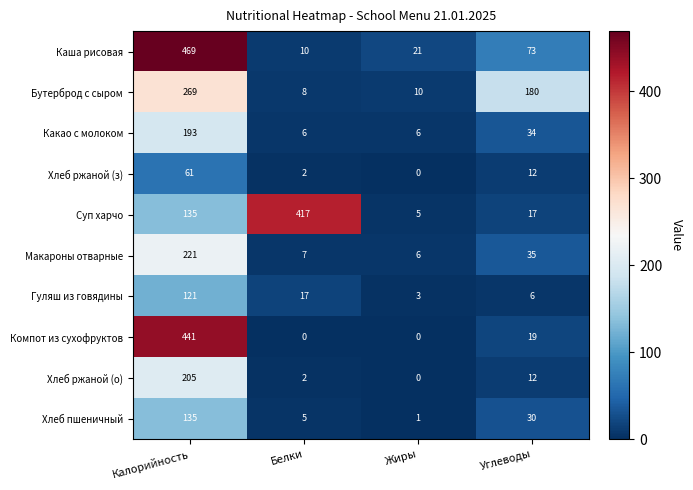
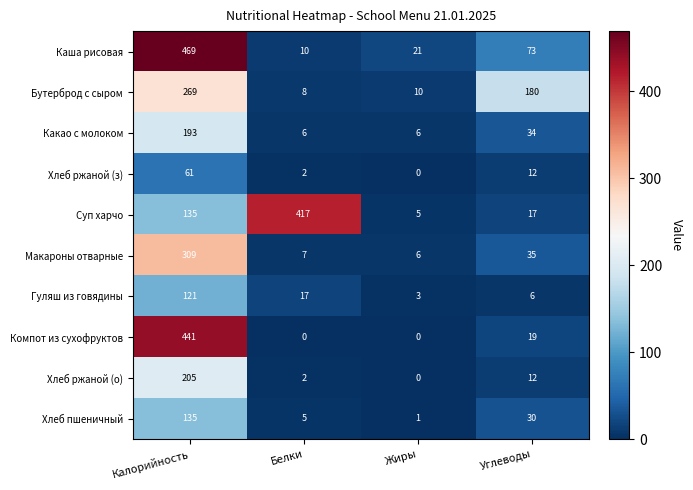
Макароны отварные, Калорийность: 221 -> 309
